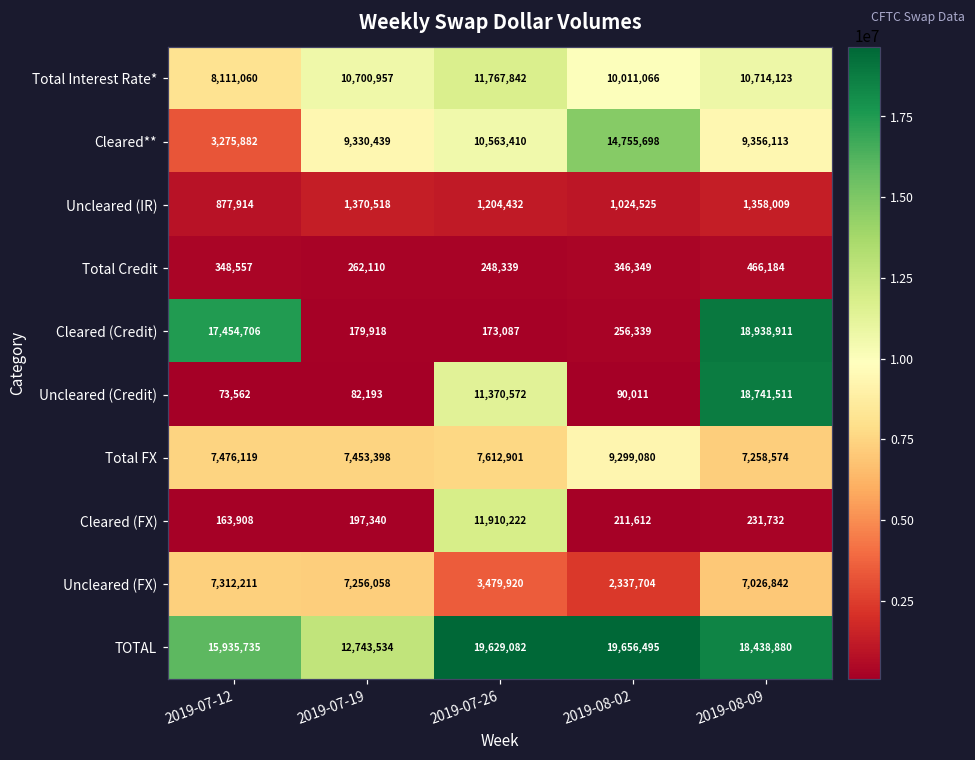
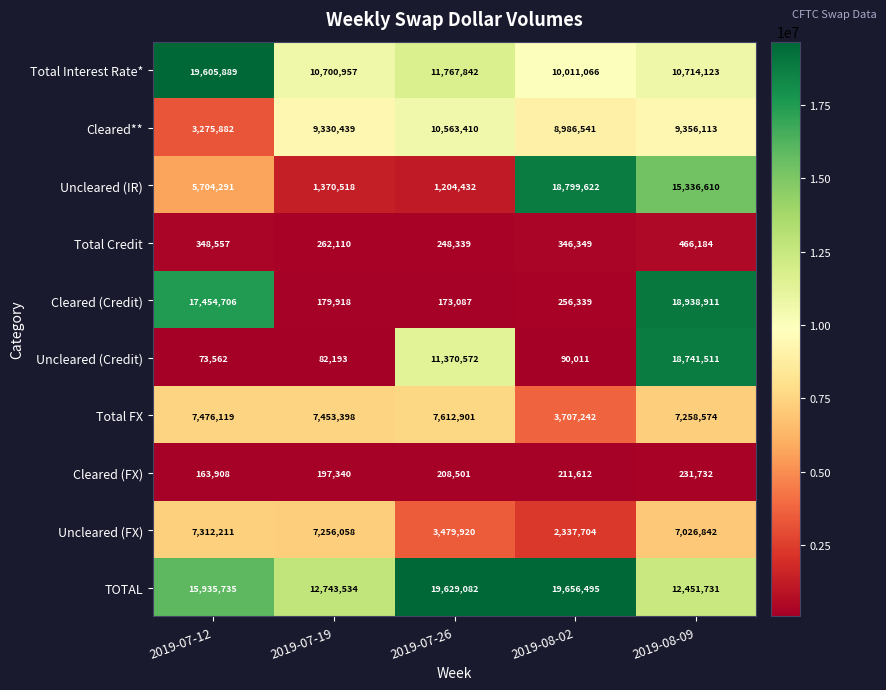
Total Interest Rate*, 2019-07-12: 8,111,060 -> 19,605,889
Cleared**, 2019-08-02: 14,755,698 -> 8,986,541
Uncleared (IR), 2019-07-12: 877,914 -> 5,704,291
Uncleared (IR), 2019-08-02: 1,024,525 -> 18,799,622
Uncleared (IR), 2019-08-09: 1,358,009 -> 15,336,610
Total FX, 2019-08-02: 9,299,080 -> 3,707,242
Cleared (FX), 2019-07-26: 11,910,222 -> 208,501
TOTAL, 2019-08-09: 18,438,880 -> 12,451,731
